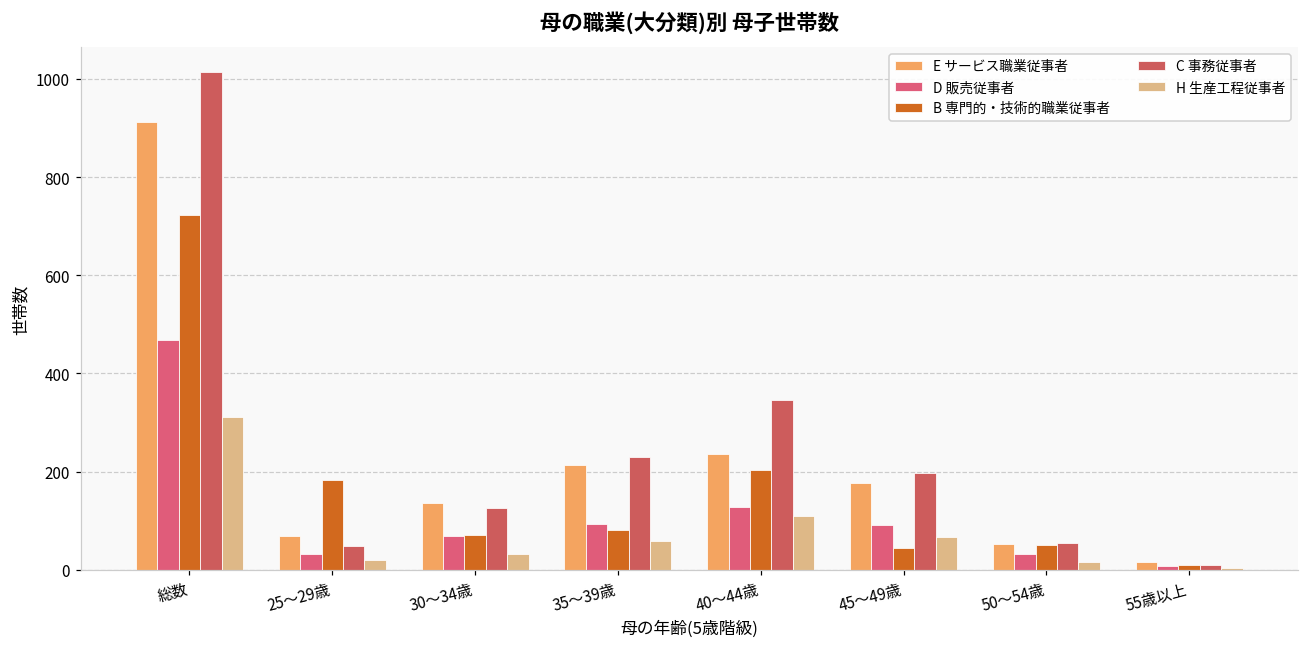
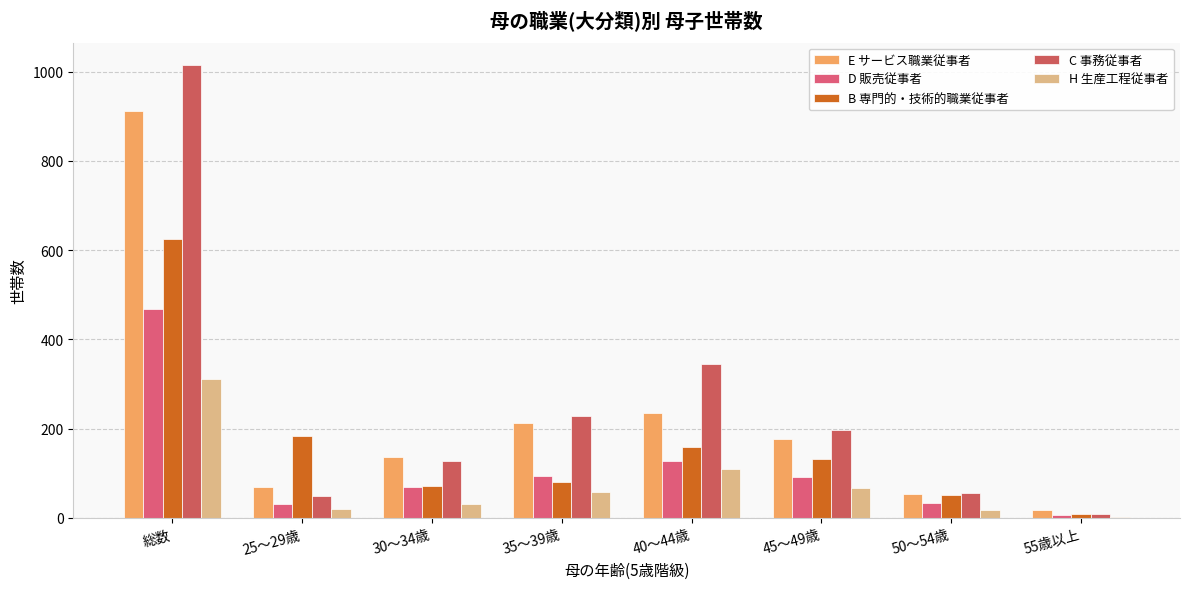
B 専門的・技術的職業従事者, 総数: 720 -> 630
B 専門的・技術的職業従事者, 40～44歳: 200 -> 160
B 専門的・技術的職業従事者, 45～49歳: 50 -> 130
